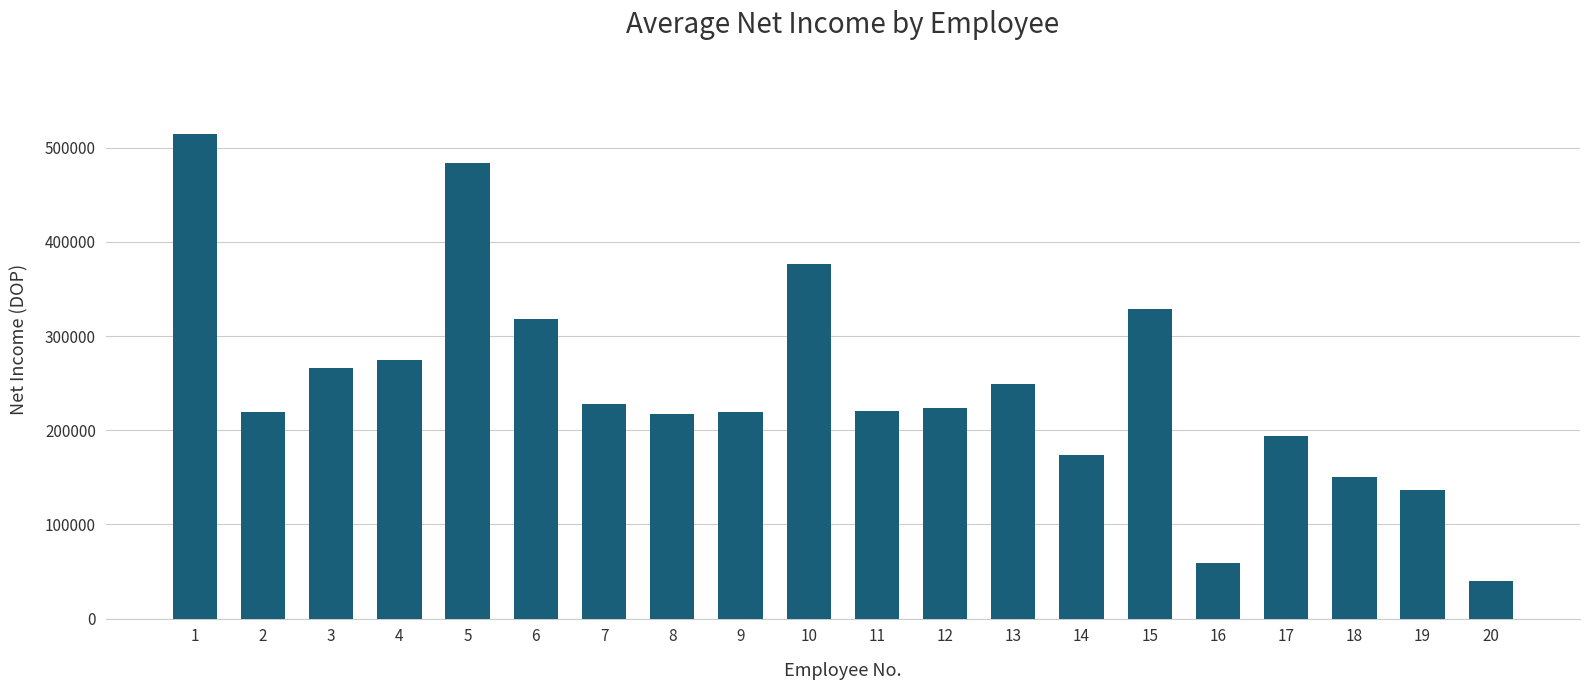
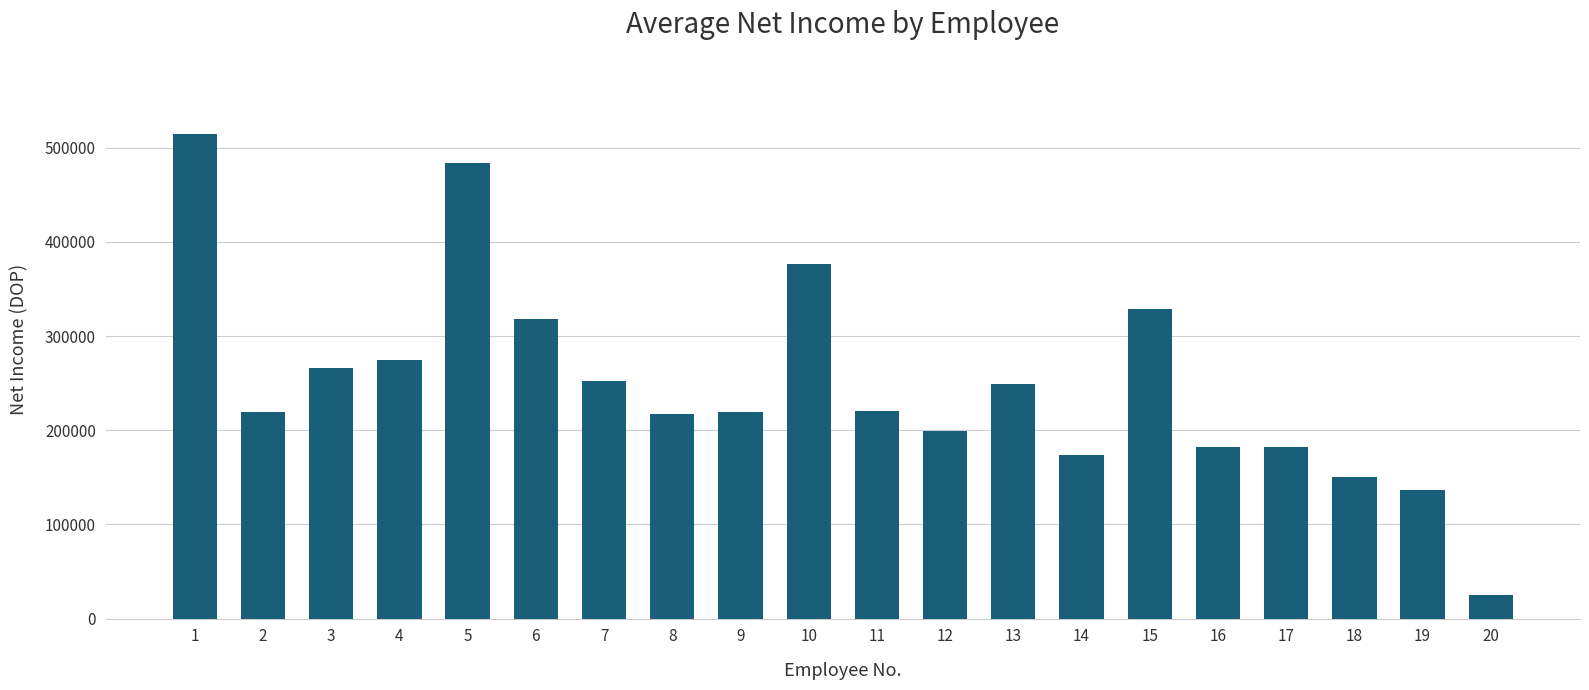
7: 230000 -> 250000
12: 220000 -> 200000
16: 60000 -> 180000
17: 190000 -> 180000
20: 40000 -> 30000
